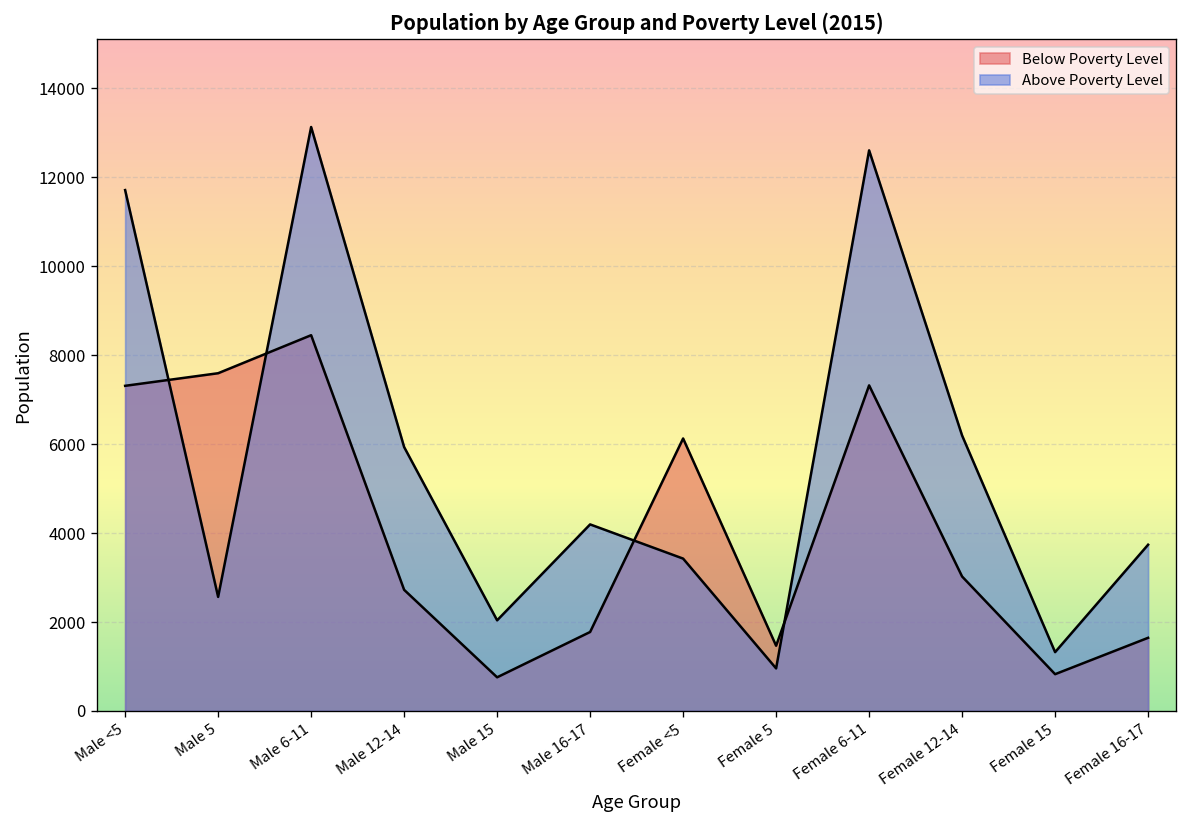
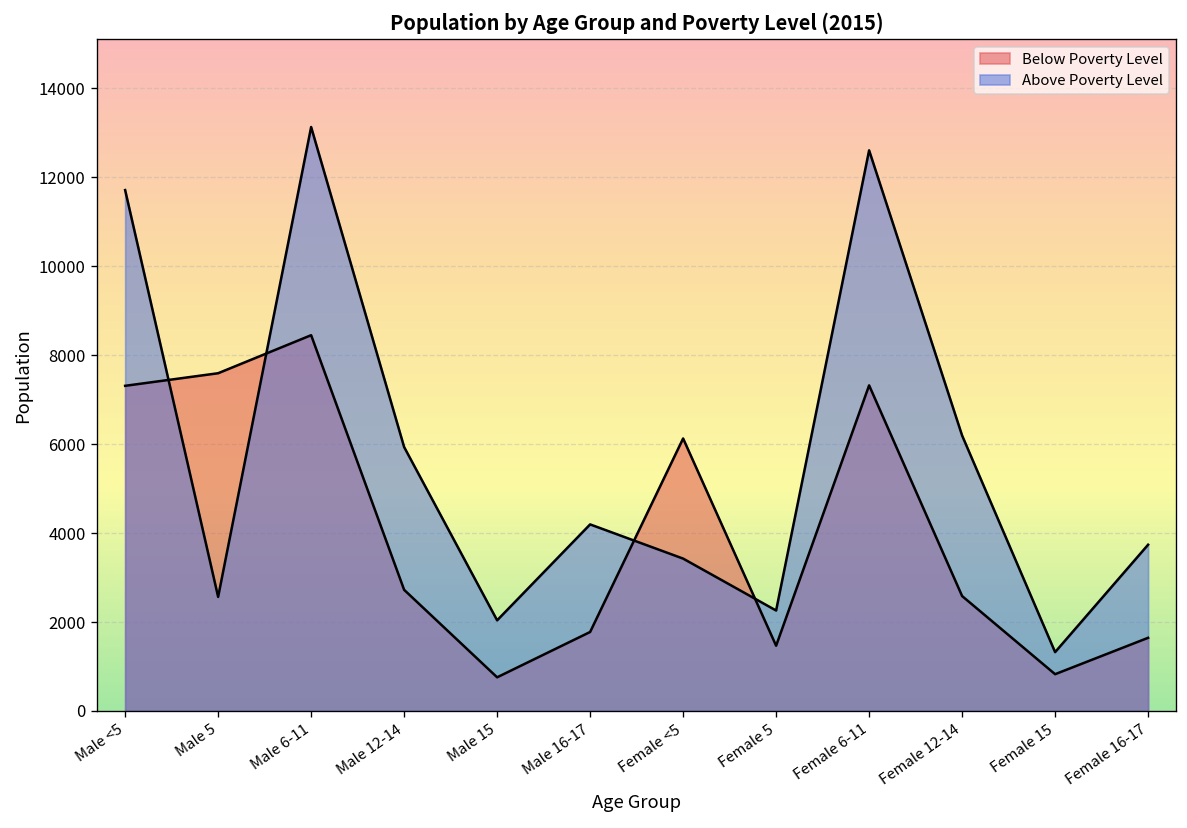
Above Poverty Level, Female 5: 1000 -> 2300
Below Poverty Level, Female 12-14: 3000 -> 2600
